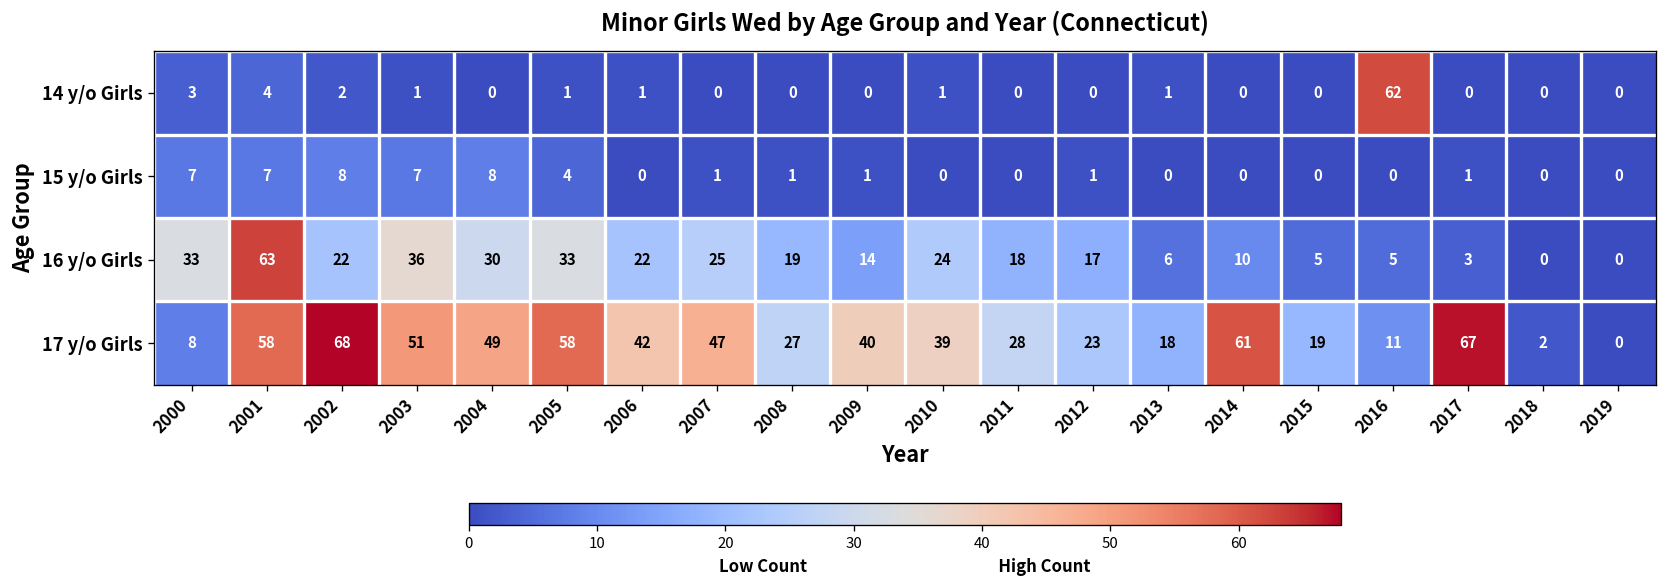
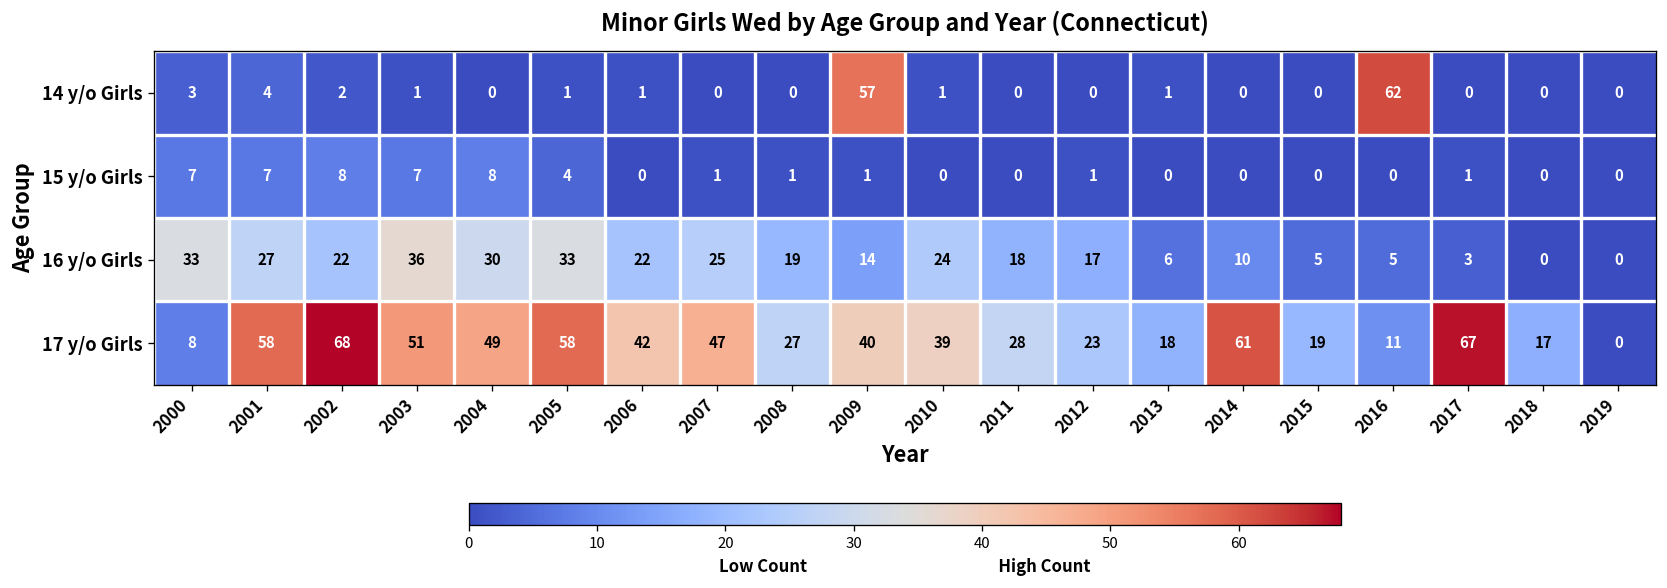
14 y/o Girls, 2009: 0 -> 57
16 y/o Girls, 2001: 63 -> 27
17 y/o Girls, 2018: 2 -> 17
